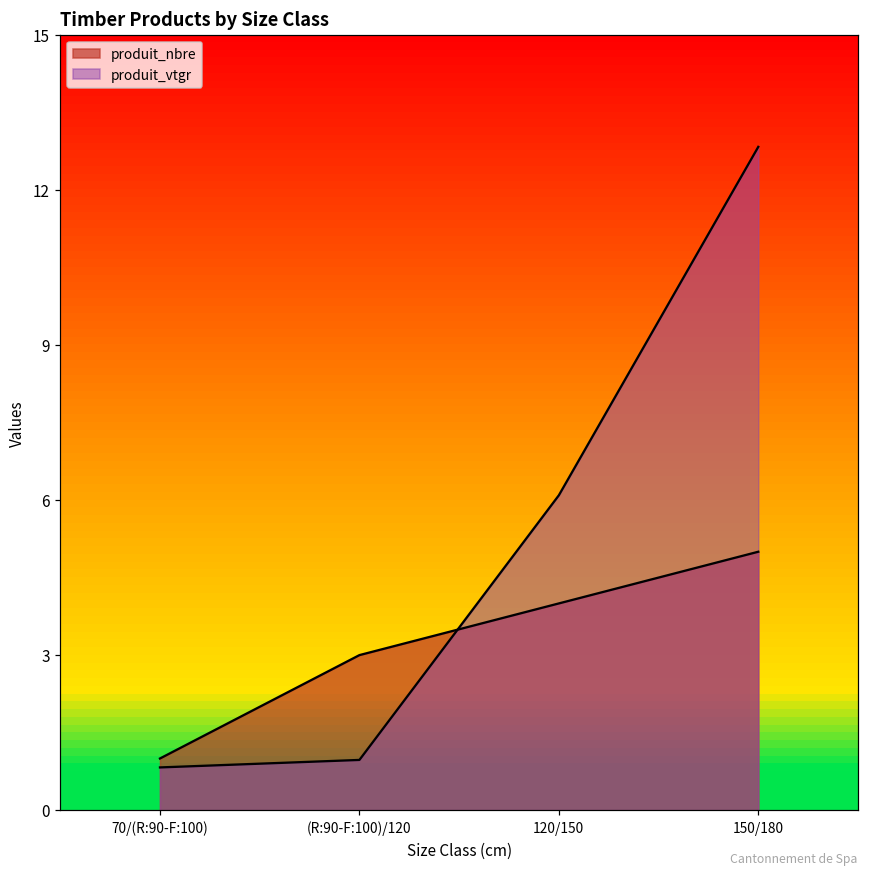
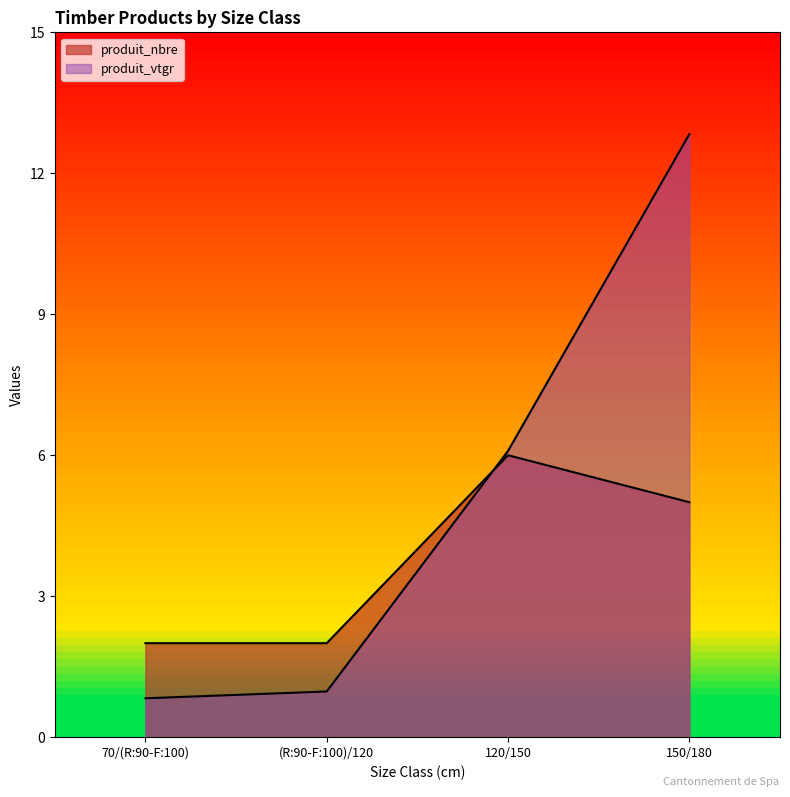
produit_nbre, 70/(R:90-F:100): 1 -> 2
produit_nbre, (R:90-F:100)/120: 3 -> 2
produit_nbre, 120/150: 4 -> 6
